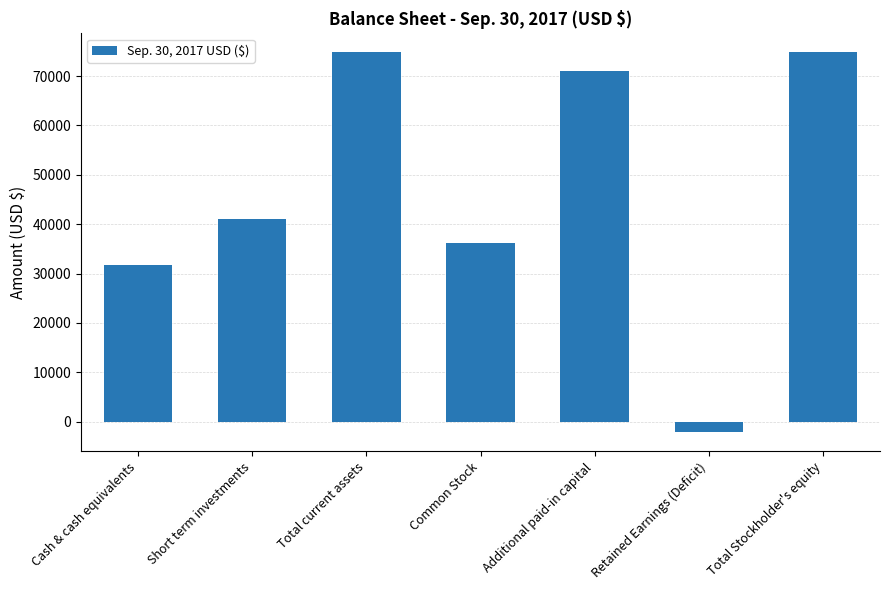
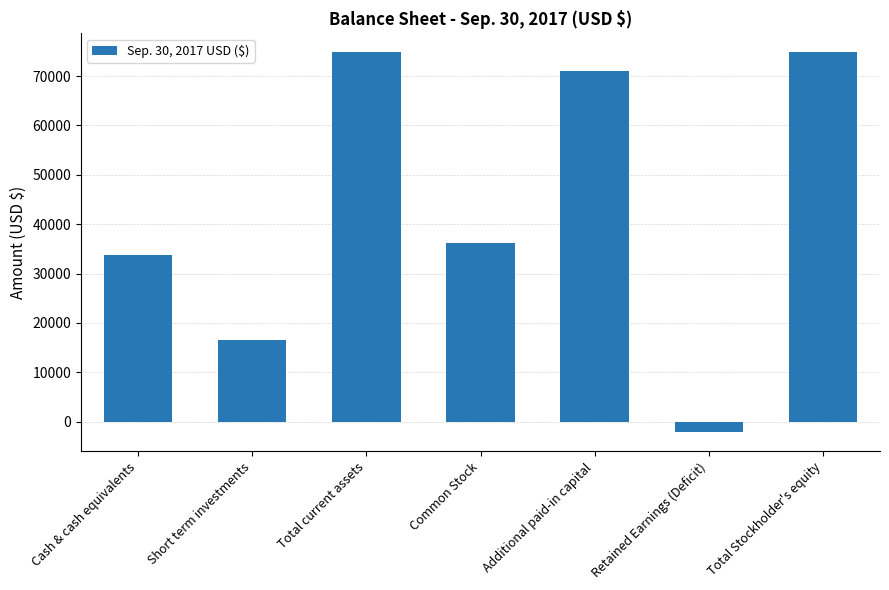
Cash & cash equivalents: 32000 -> 34000
Short term investments: 41000 -> 17000
